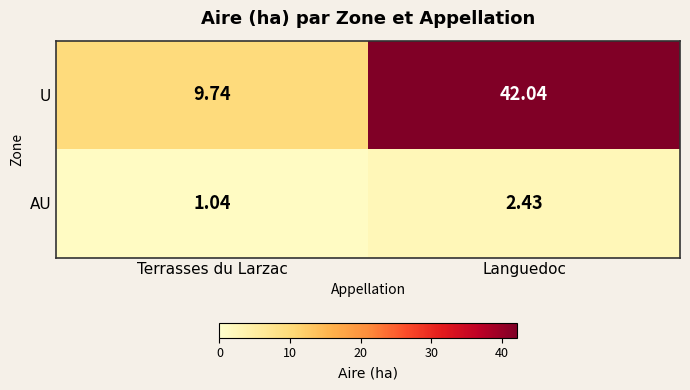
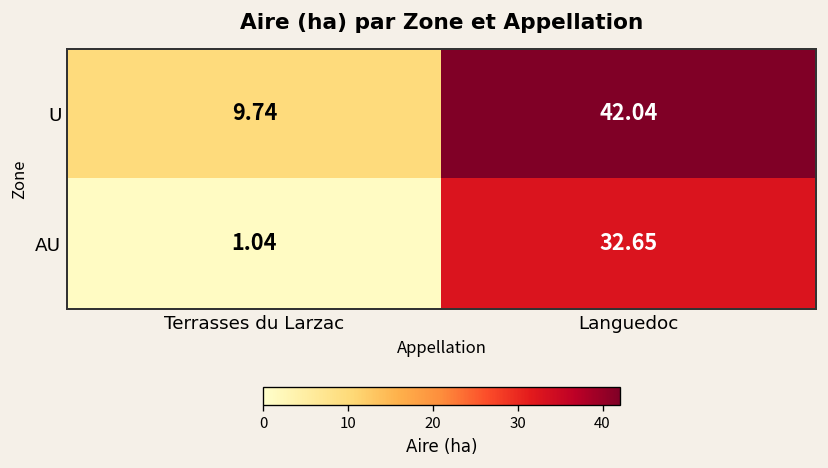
AU, Languedoc: 2.43 -> 32.65
